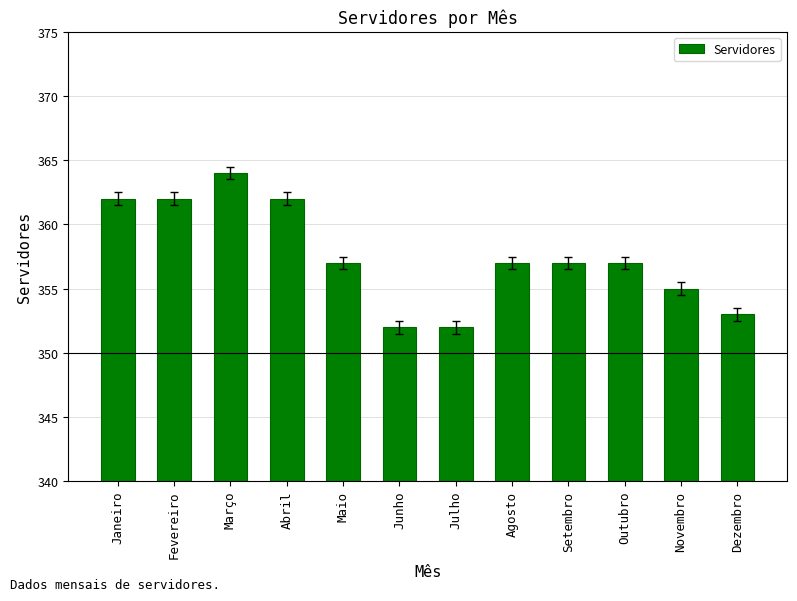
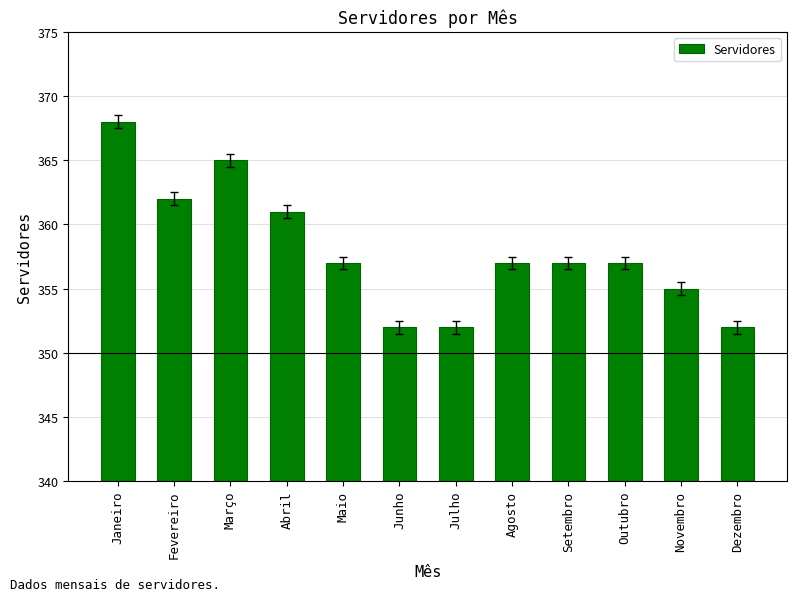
Servidores, Janeiro: 362 -> 368
Servidores, Março: 364 -> 365
Servidores, Abril: 362 -> 361
Servidores, Dezembro: 353 -> 352
